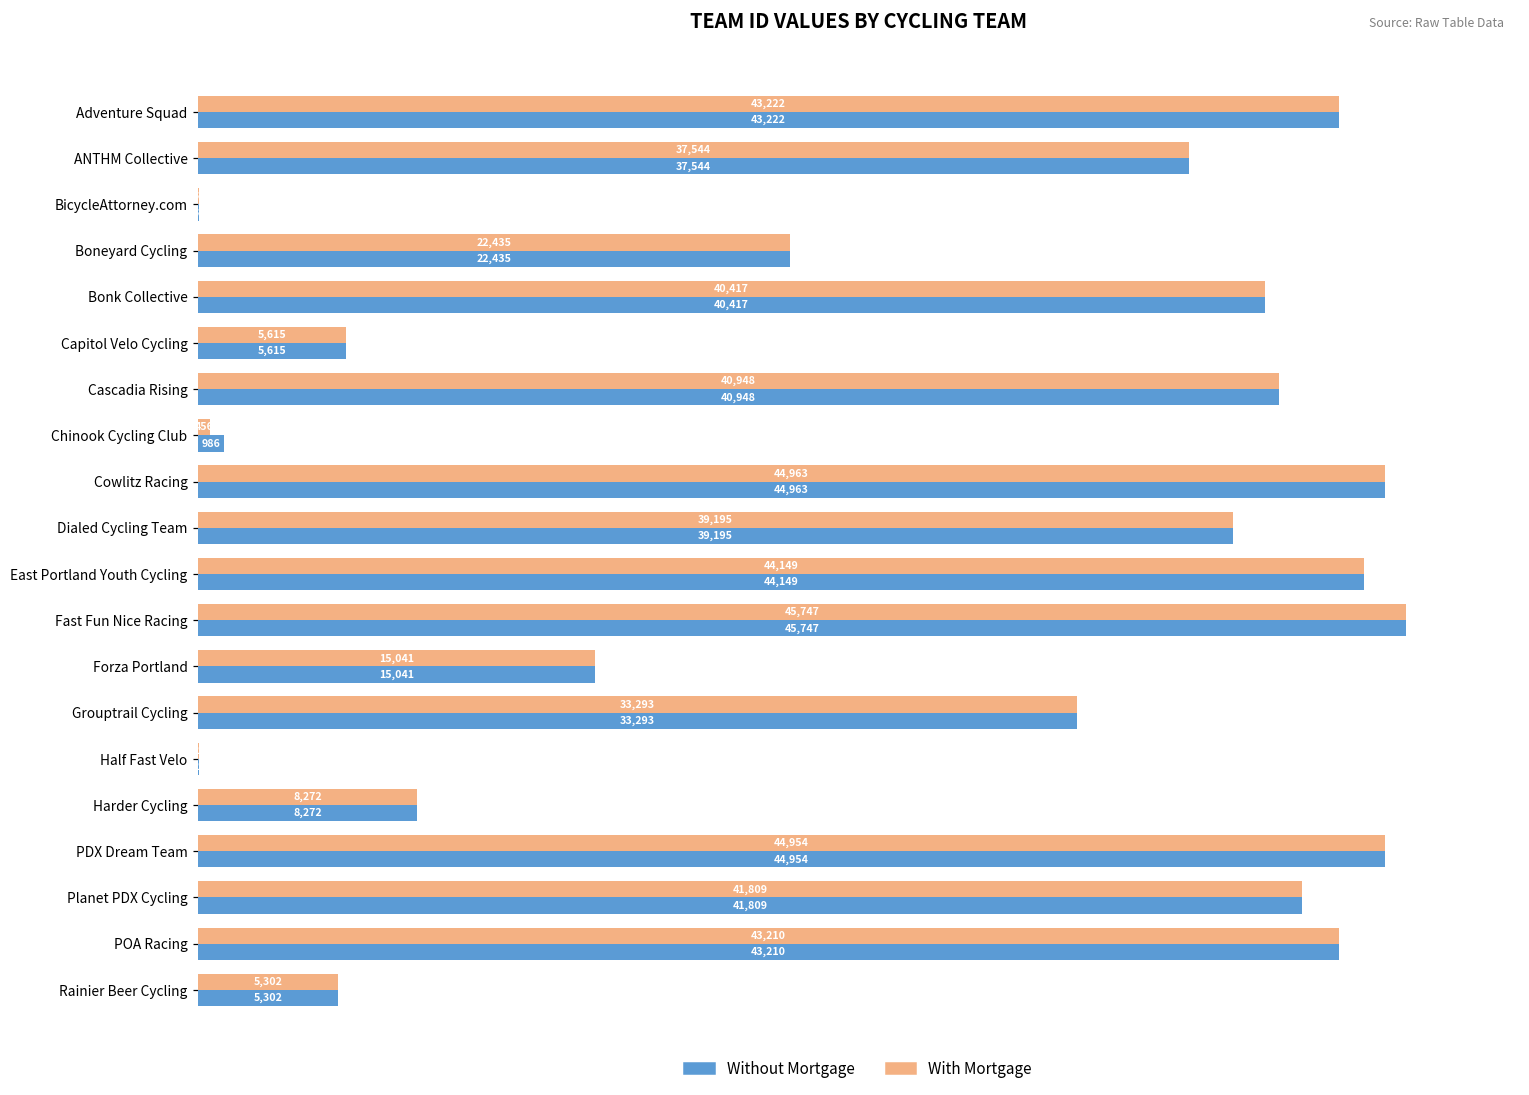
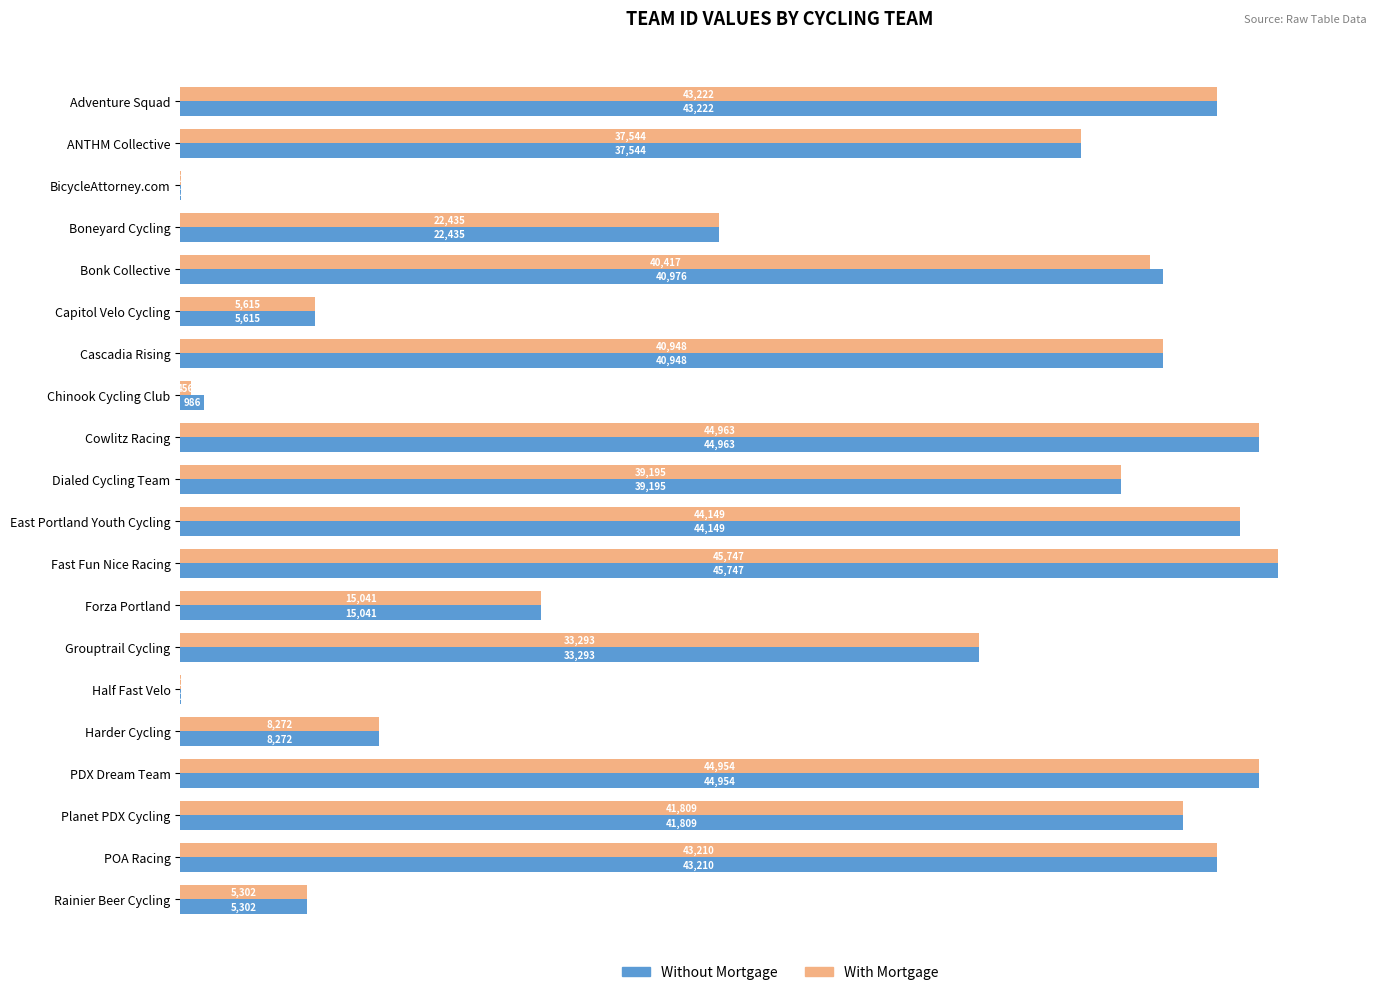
Without Mortgage, Bonk Collective: 40,417 -> 40,976
